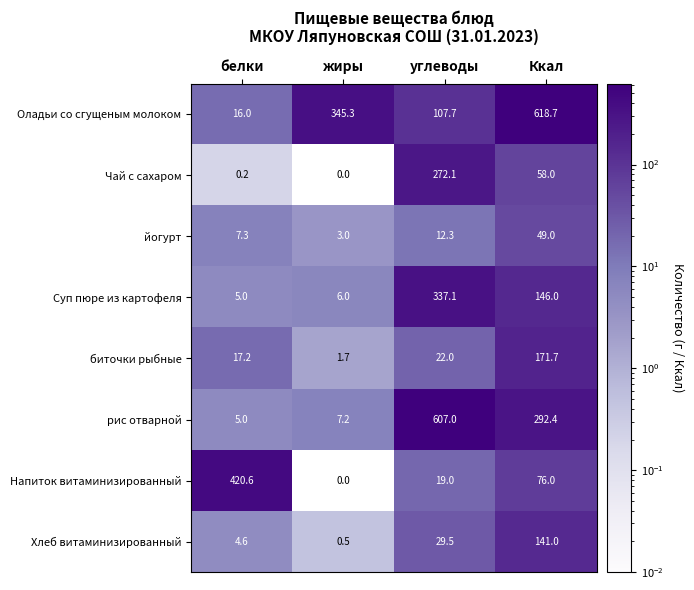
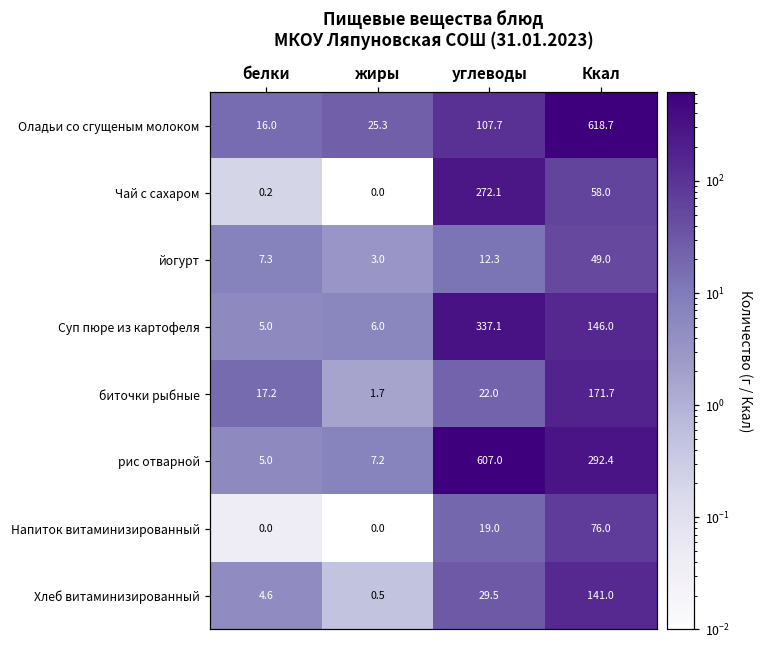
Оладьи со сгущеным молоком, жиры: 345.3 -> 25.3
Напиток витаминизированный, белки: 420.6 -> 0.0
